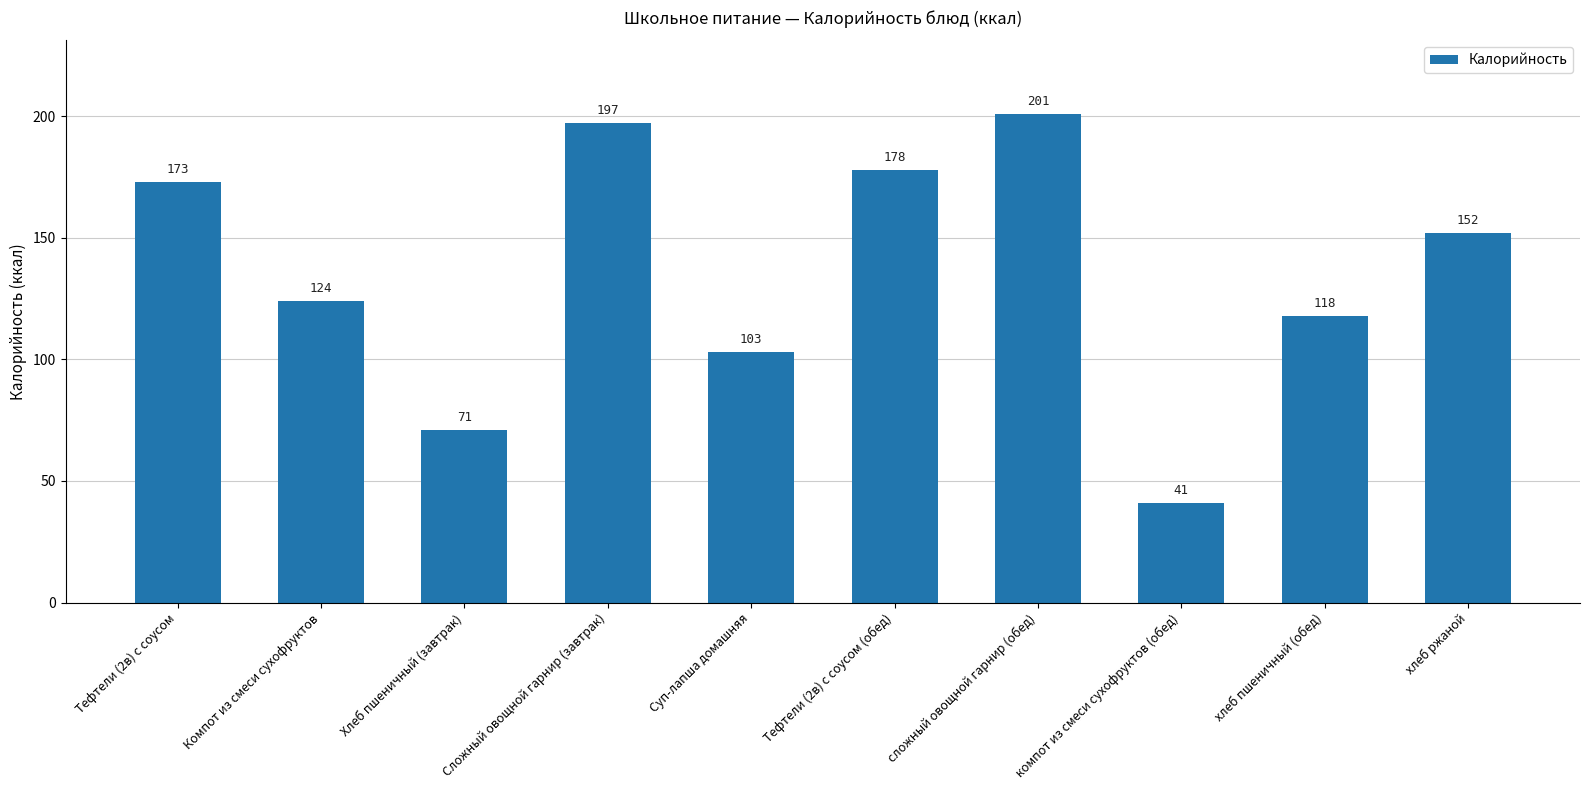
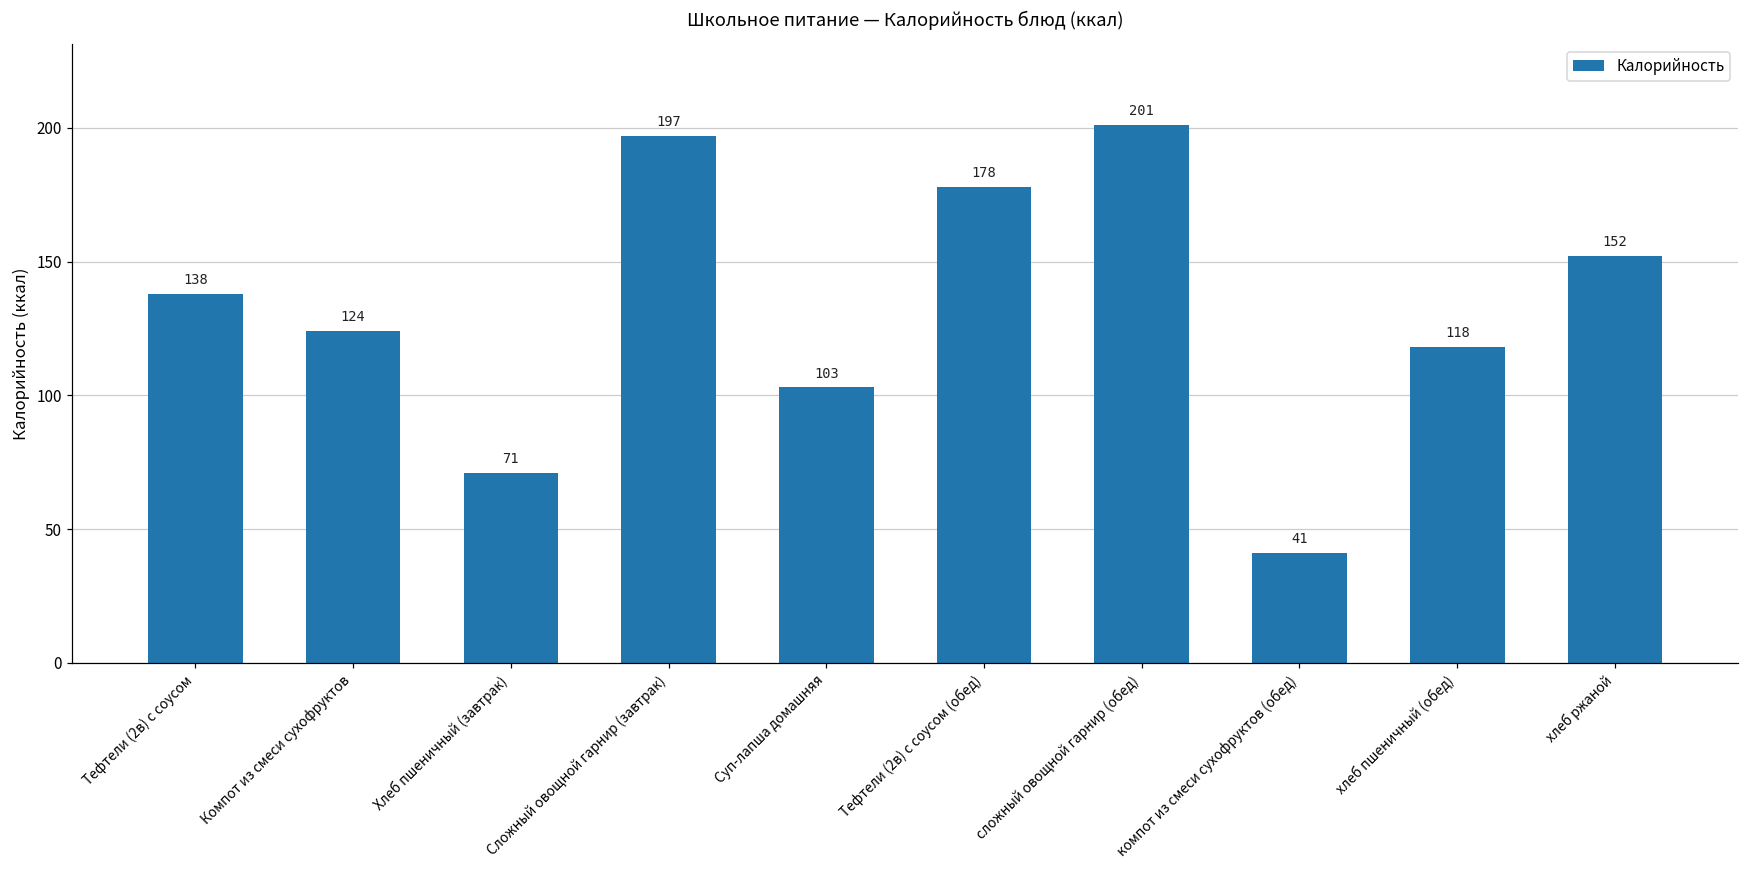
Тефтели (2в) с соусом: 173 -> 138
